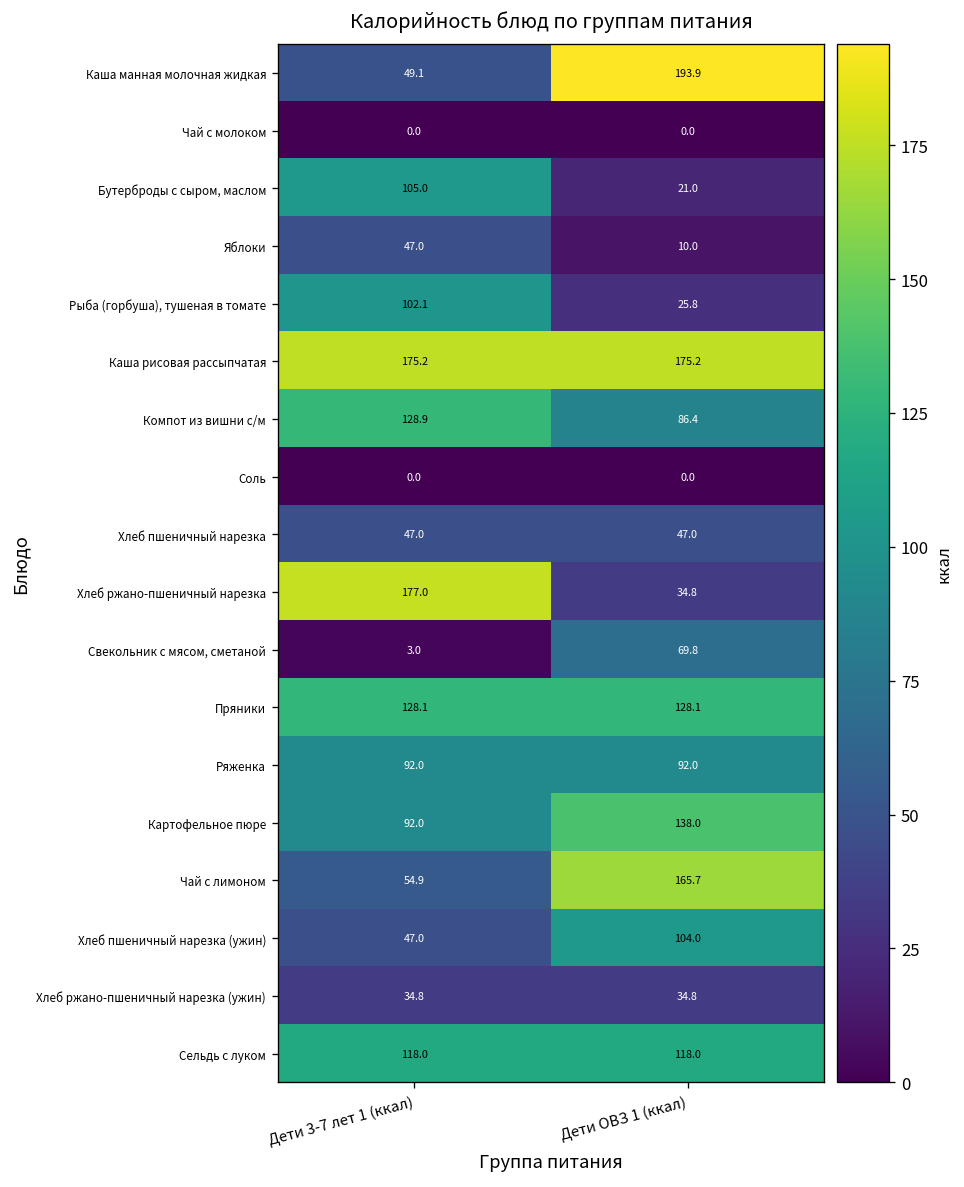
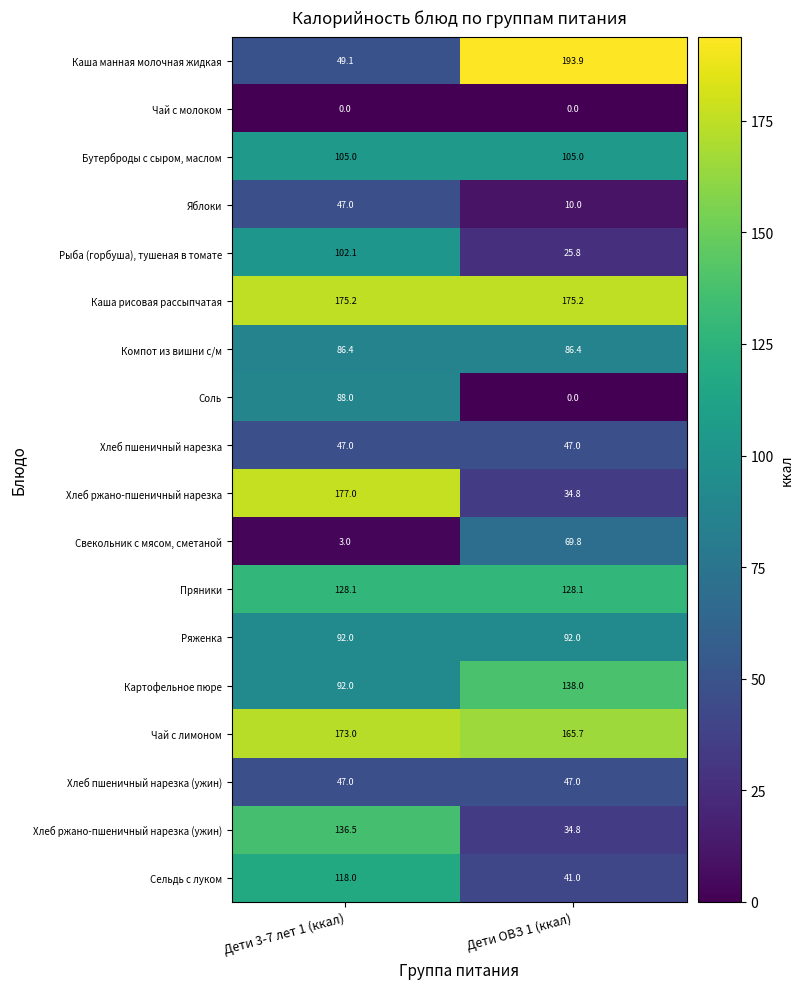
Бутерброды с сыром, маслом, Дети ОВЗ 1 (ккал): 21.0 -> 105.0
Компот из вишни с/м, Дети 3-7 лет 1 (ккал): 128.9 -> 86.4
Соль, Дети 3-7 лет 1 (ккал): 0.0 -> 88.0
Чай с лимоном, Дети 3-7 лет 1 (ккал): 54.9 -> 173.0
Хлеб пшеничный нарезка (ужин), Дети ОВЗ 1 (ккал): 104.0 -> 47.0
Хлеб ржано-пшеничный нарезка (ужин), Дети 3-7 лет 1 (ккал): 34.8 -> 136.5
Сельдь с луком, Дети ОВЗ 1 (ккал): 118.0 -> 41.0
